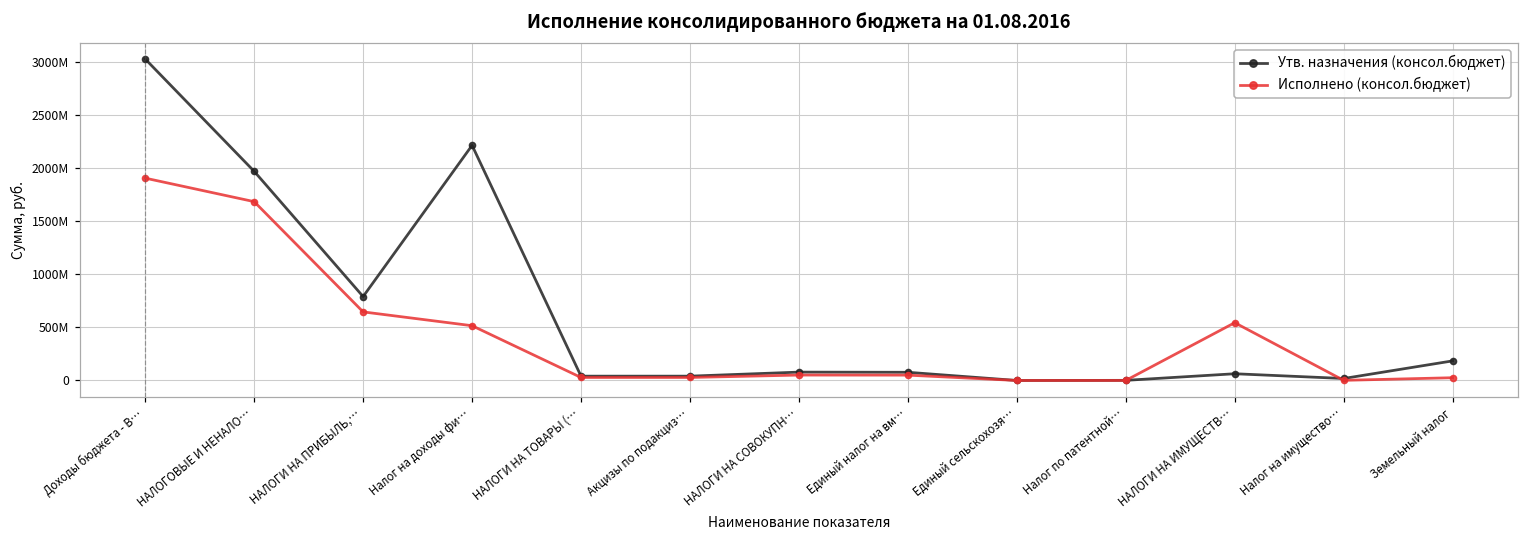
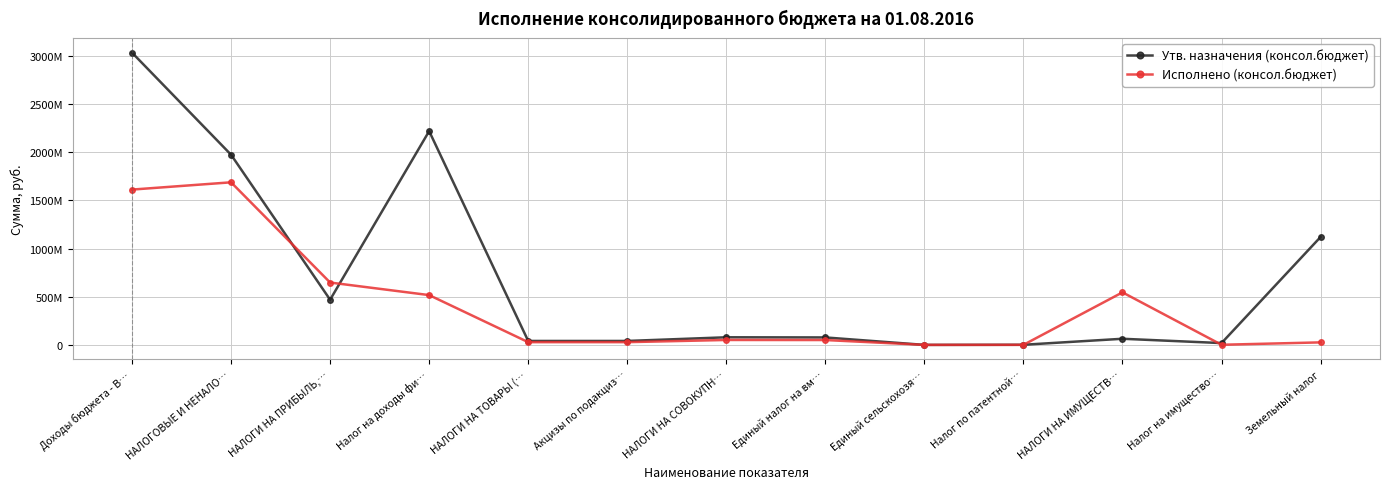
Исполнено (консол.бюджет), Доходы бюджета - В…: 1900000000 -> 1600000000
Утв. назначения (консол.бюджет), НАЛОГИ НА ПРИБЫЛЬ,…: 800000000 -> 500000000
Утв. назначения (консол.бюджет), Земельный налог: 200000000 -> 1100000000
